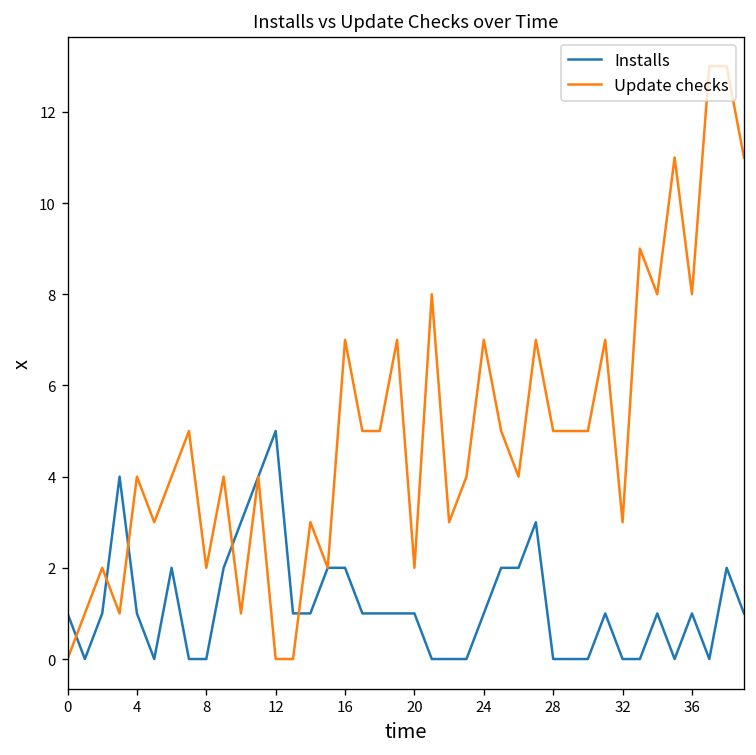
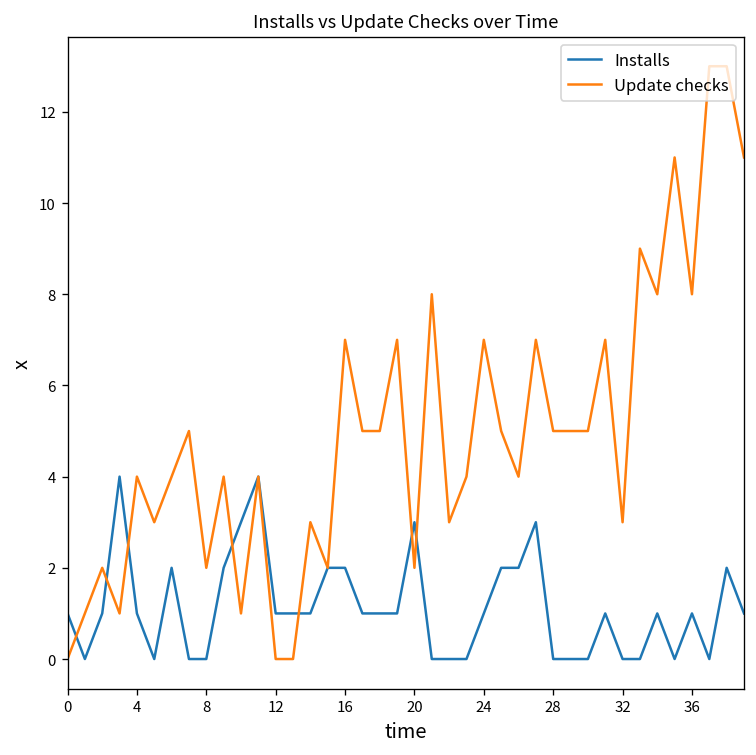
Installs, 12: 5 -> 1
Installs, 20: 1 -> 3
